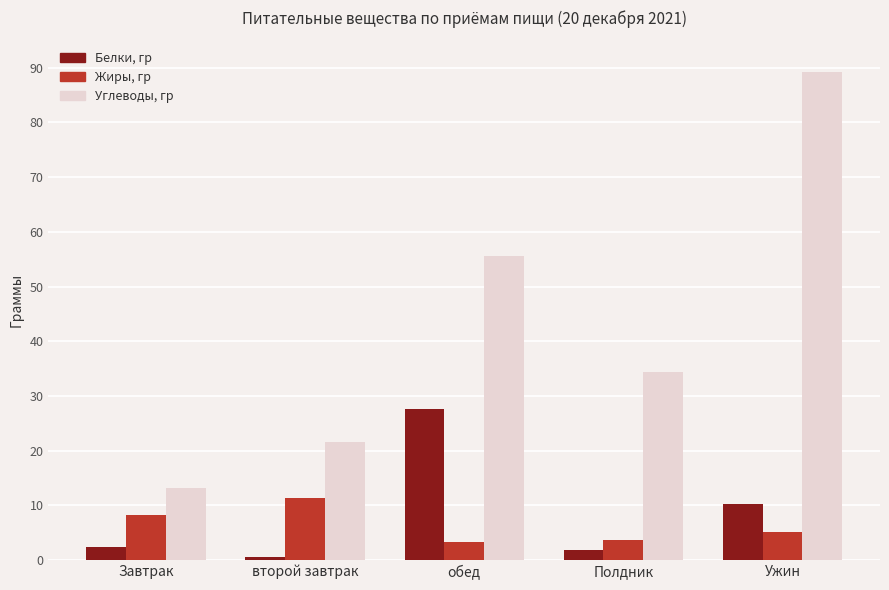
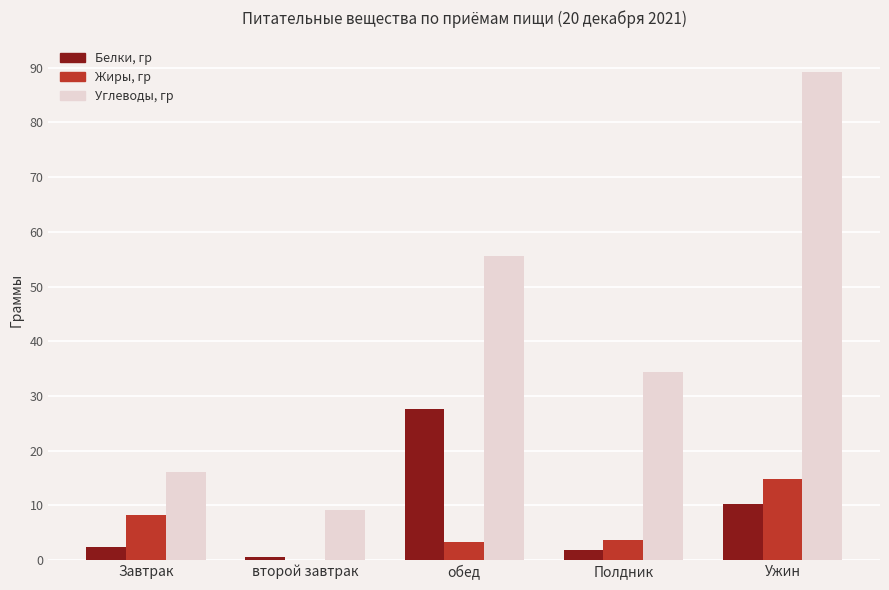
Углеводы, гр, Завтрак: 13 -> 16
Жиры, гр, второй завтрак: 11 -> 0
Углеводы, гр, второй завтрак: 22 -> 9
Жиры, гр, Ужин: 5 -> 15
